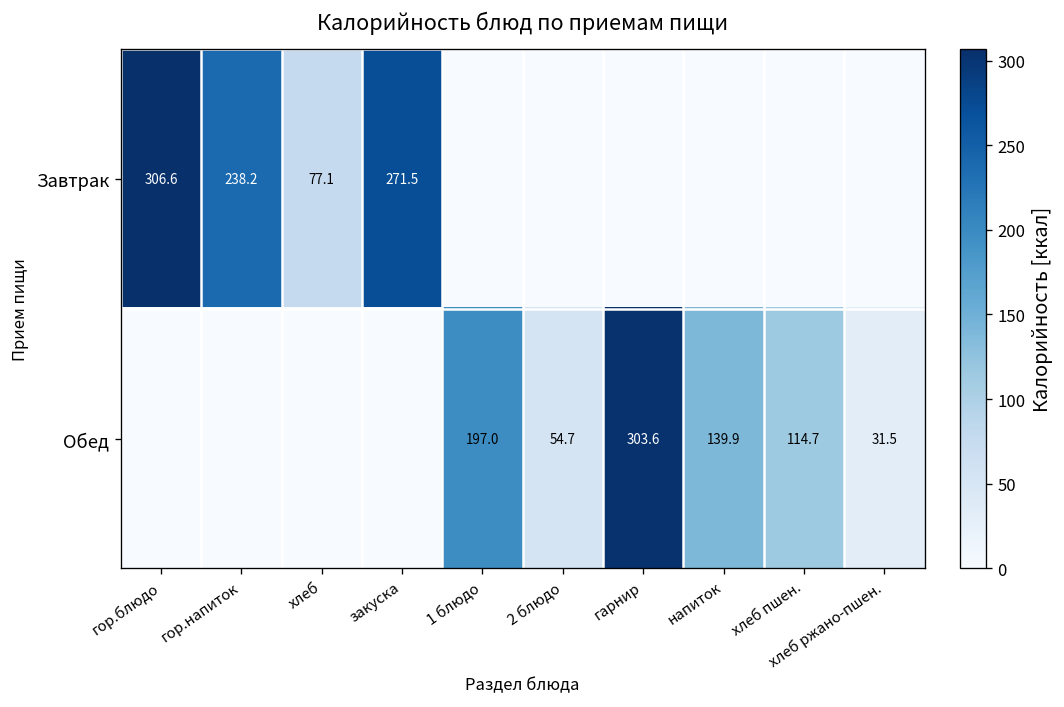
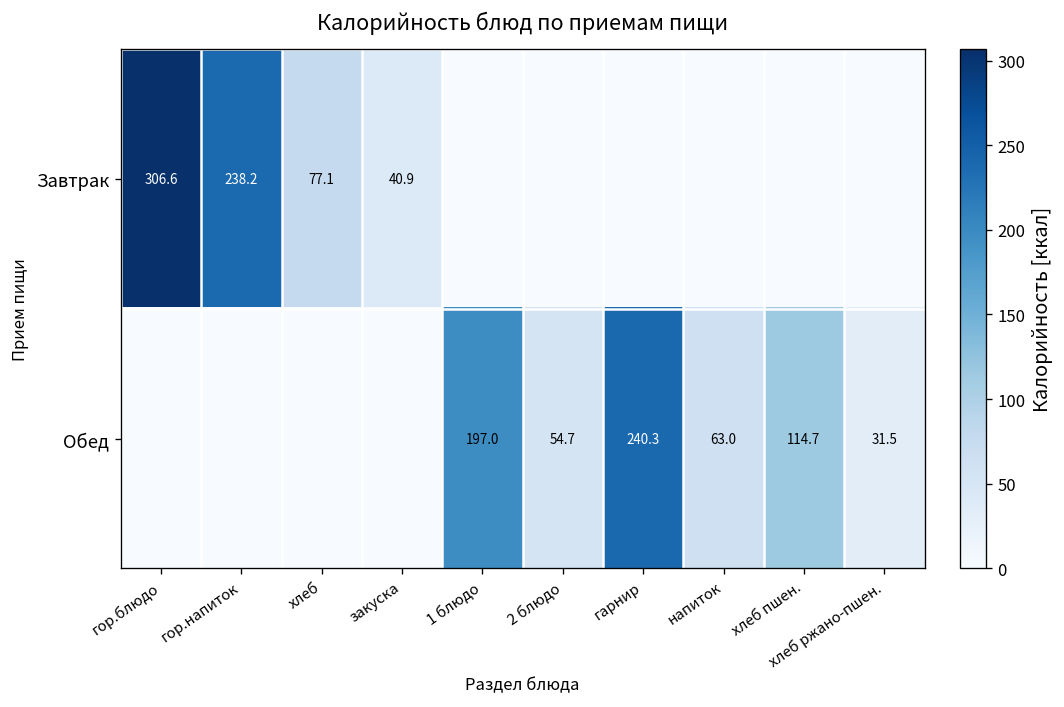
Завтрак, закуска: 271.5 -> 40.9
Обед, гарнир: 303.6 -> 240.3
Обед, напиток: 139.9 -> 63.0
